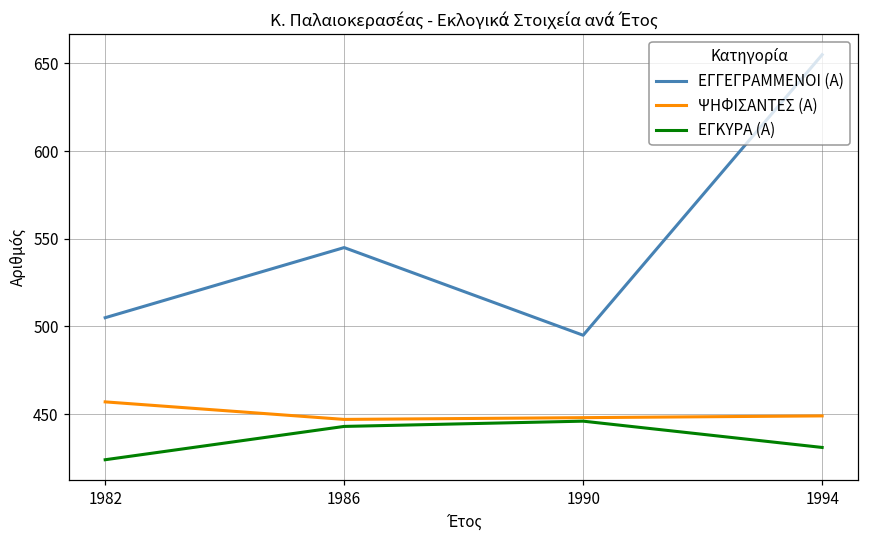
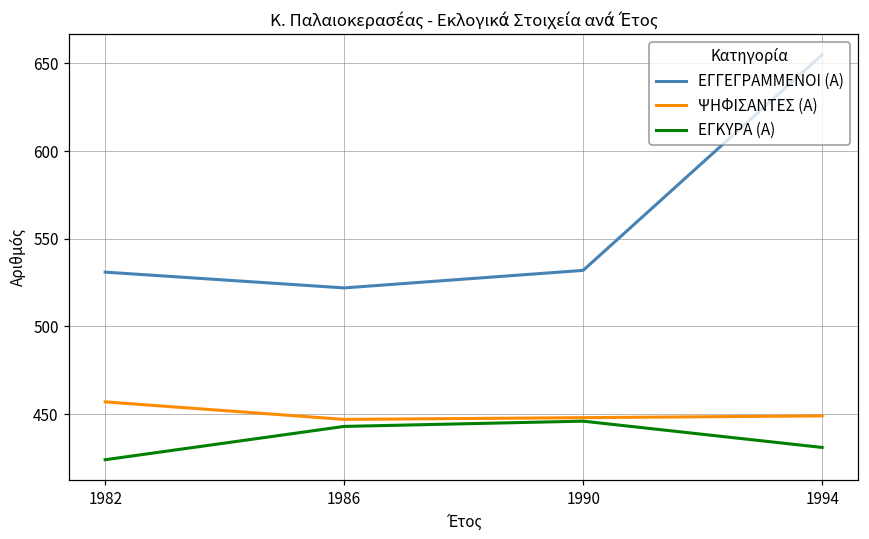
ΕΓΓΕΓΡΑΜΜΕΝΟΙ (Α), 1982: 505 -> 531
ΕΓΓΕΓΡΑΜΜΕΝΟΙ (Α), 1986: 545 -> 522
ΕΓΓΕΓΡΑΜΜΕΝΟΙ (Α), 1990: 495 -> 532
